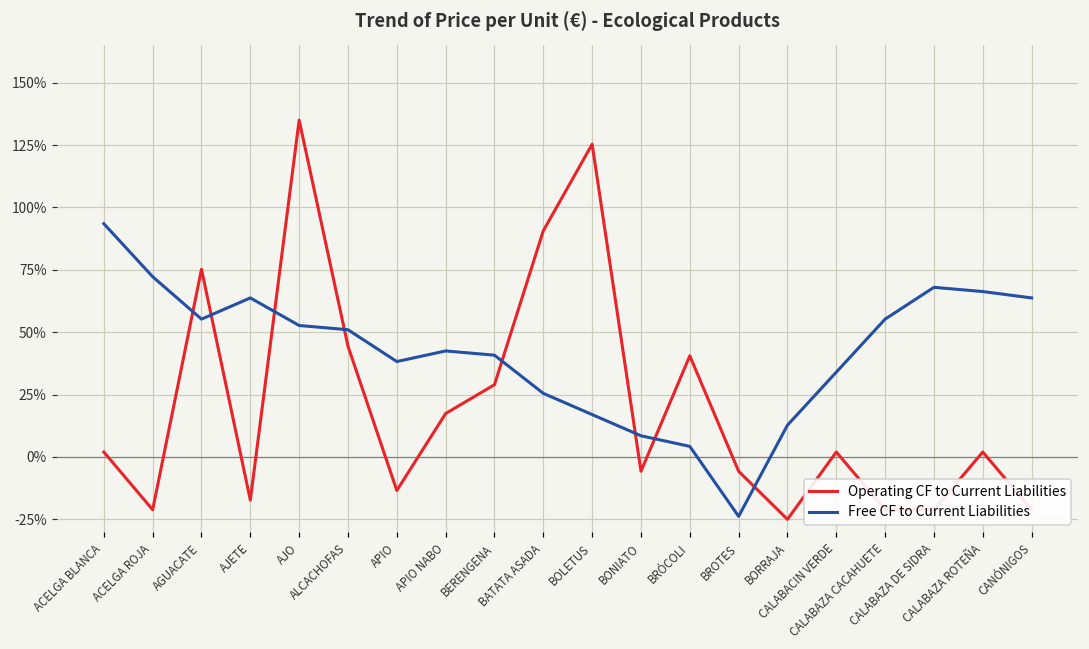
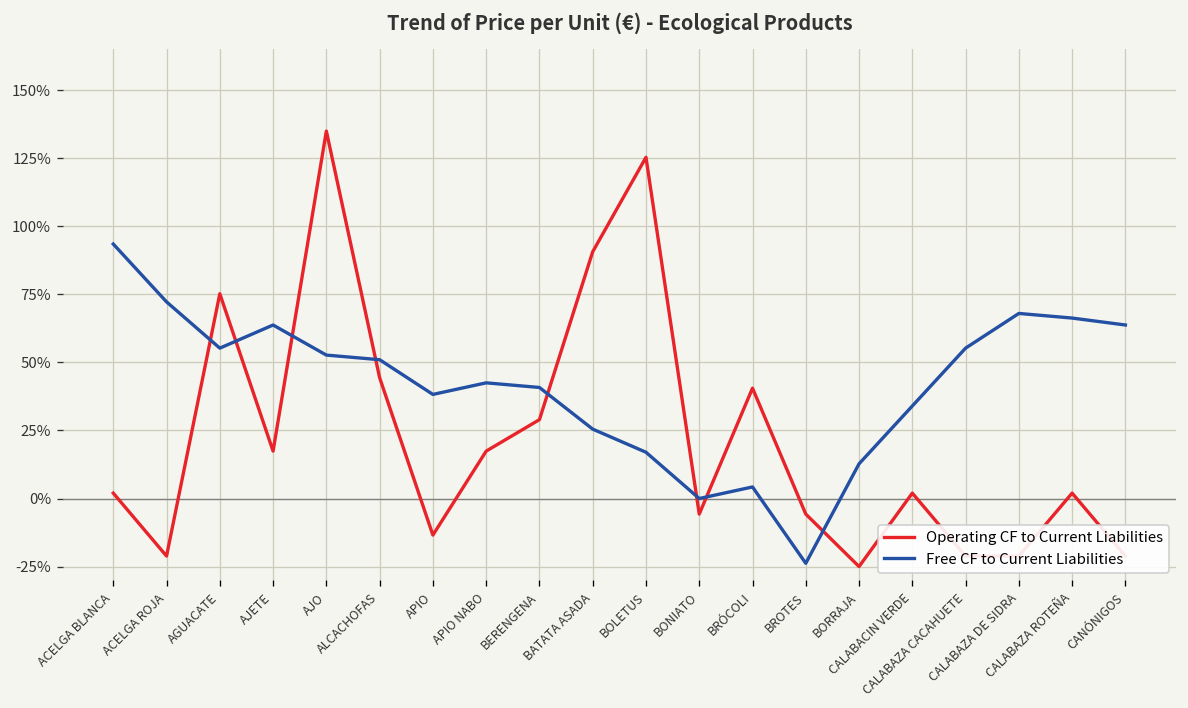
Operating CF to Current Liabilities, AJETE: -17% -> 17%
Free CF to Current Liabilities, BONIATO: 9% -> 0%
